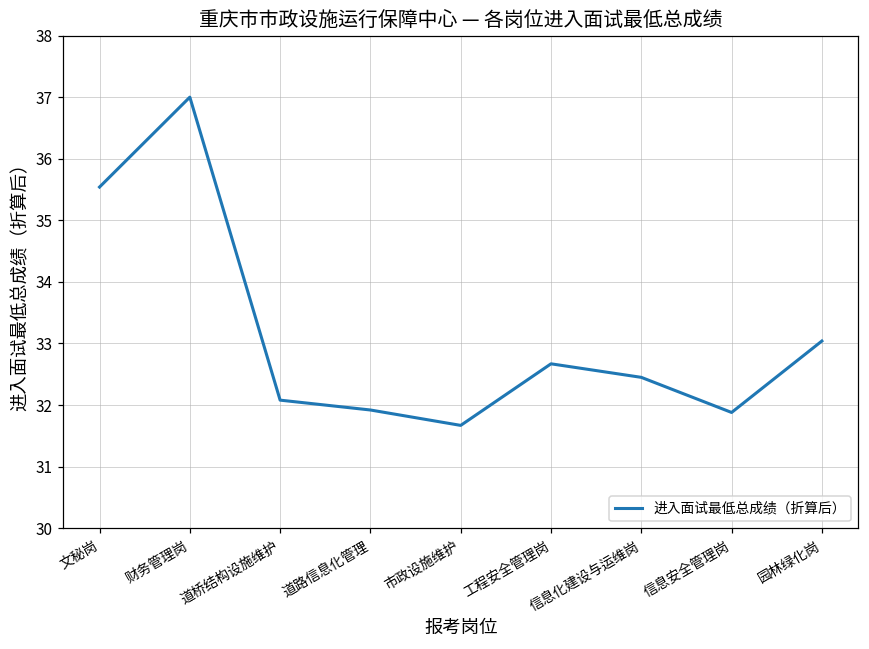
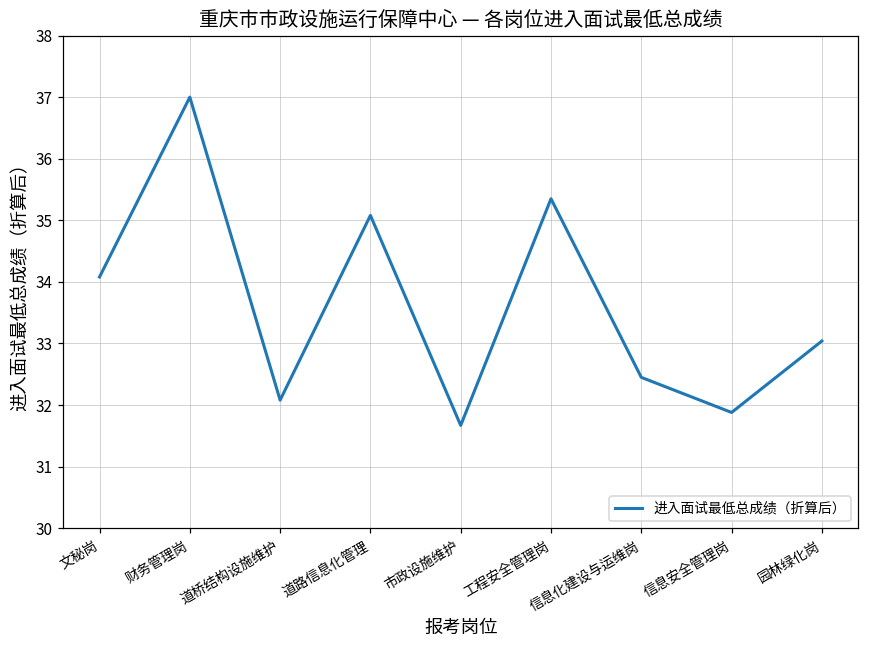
文秘岗: 35.5 -> 34.1
道路信息化管理: 31.9 -> 35.1
工程安全管理岗: 32.7 -> 35.4
